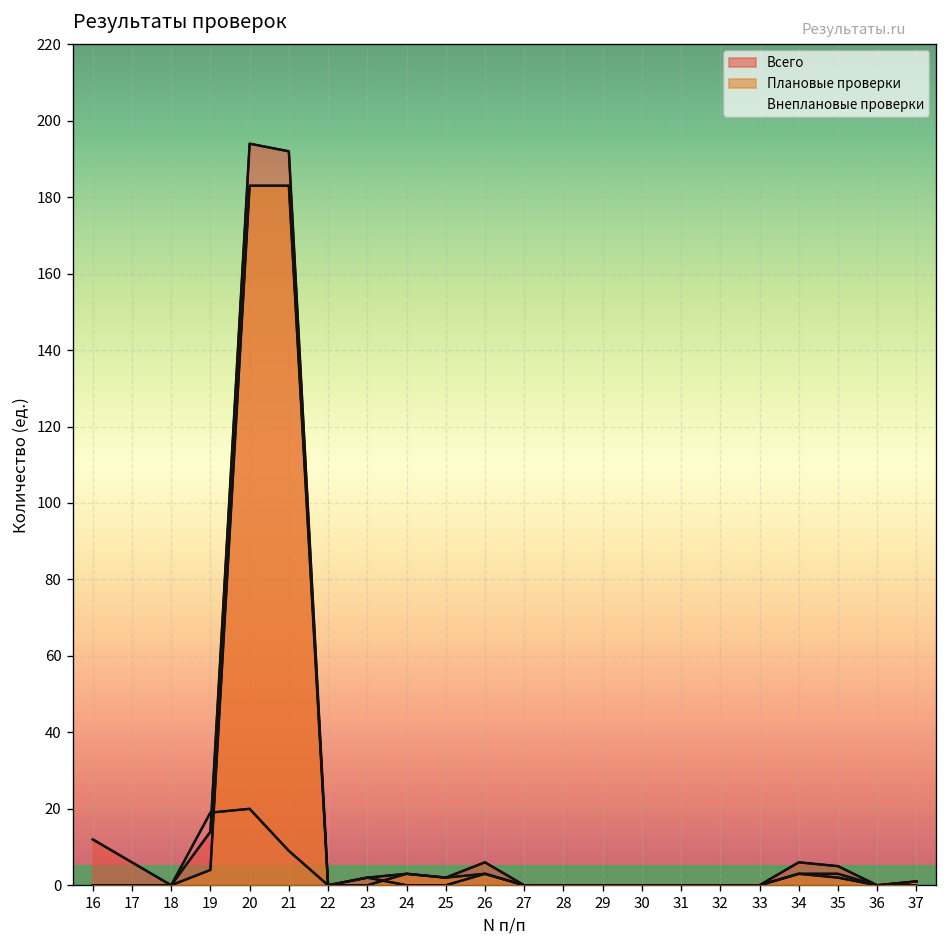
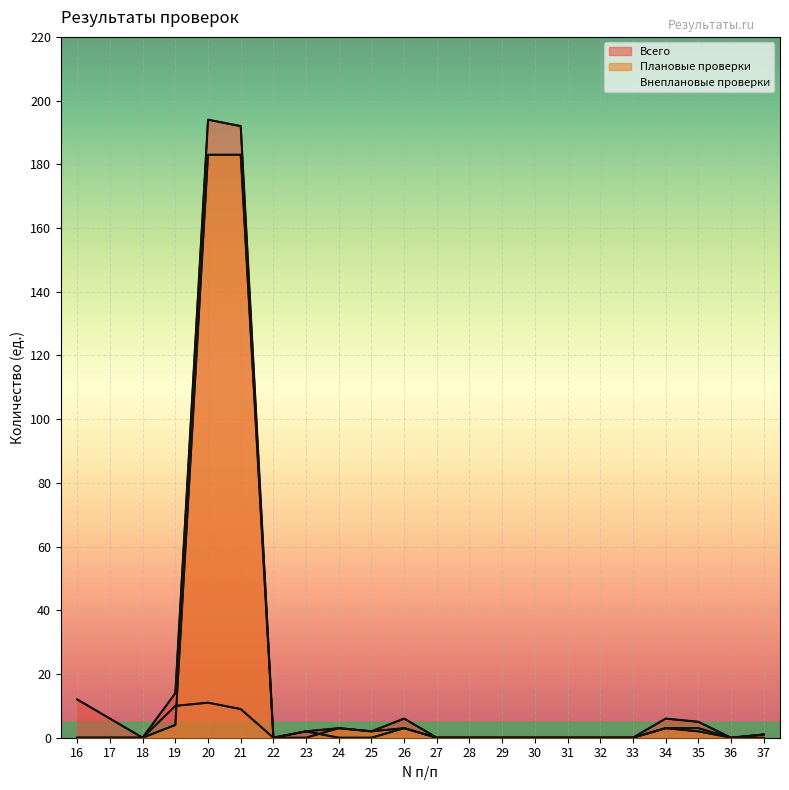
Внеплановые проверки, 19: 19 -> 10
Внеплановые проверки, 20: 20 -> 11
